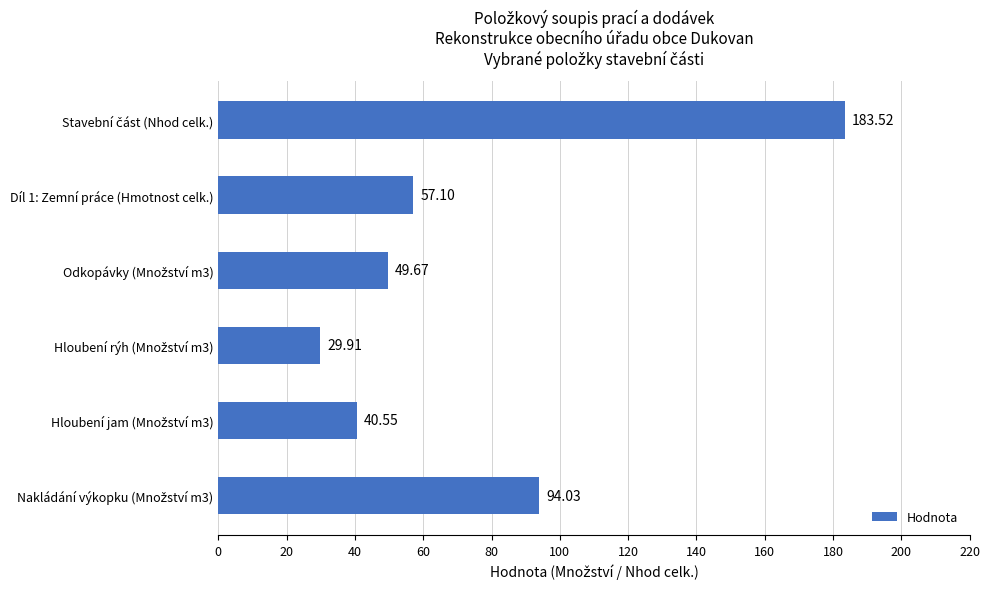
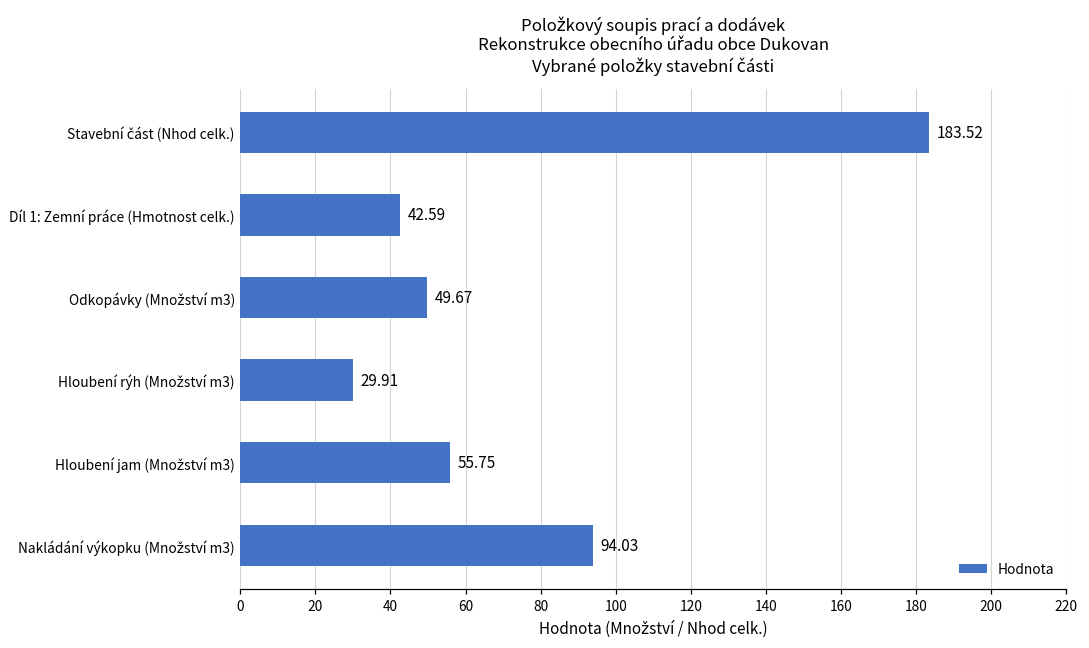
Díl 1: Zemní práce (Hmotnost celk.): 57.10 -> 42.59
Hloubení jam (Množství m3): 40.55 -> 55.75
